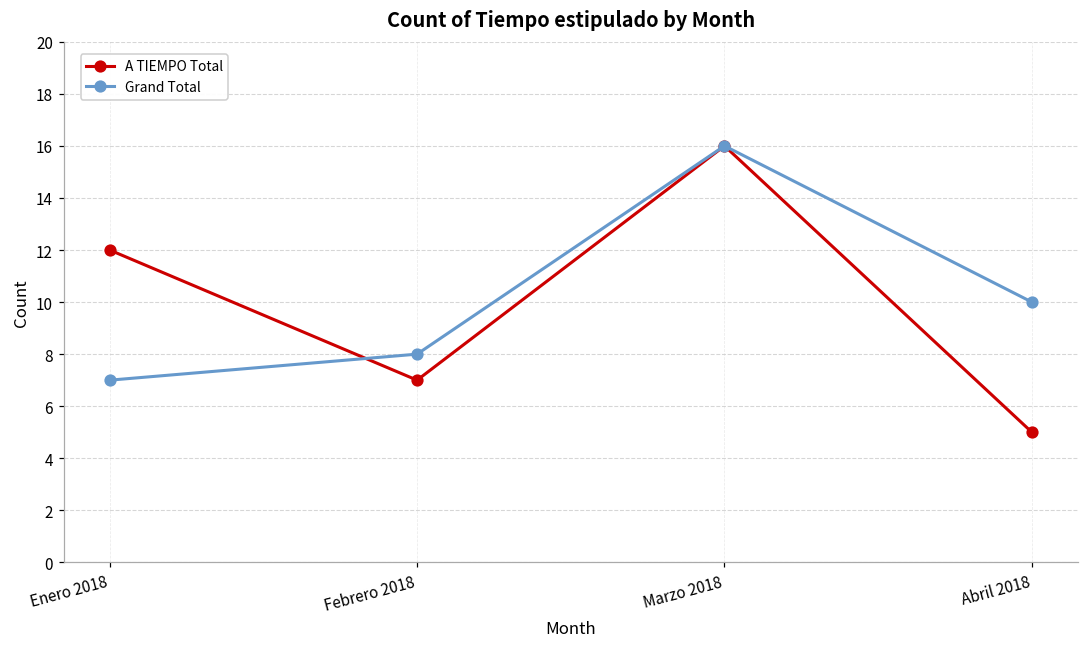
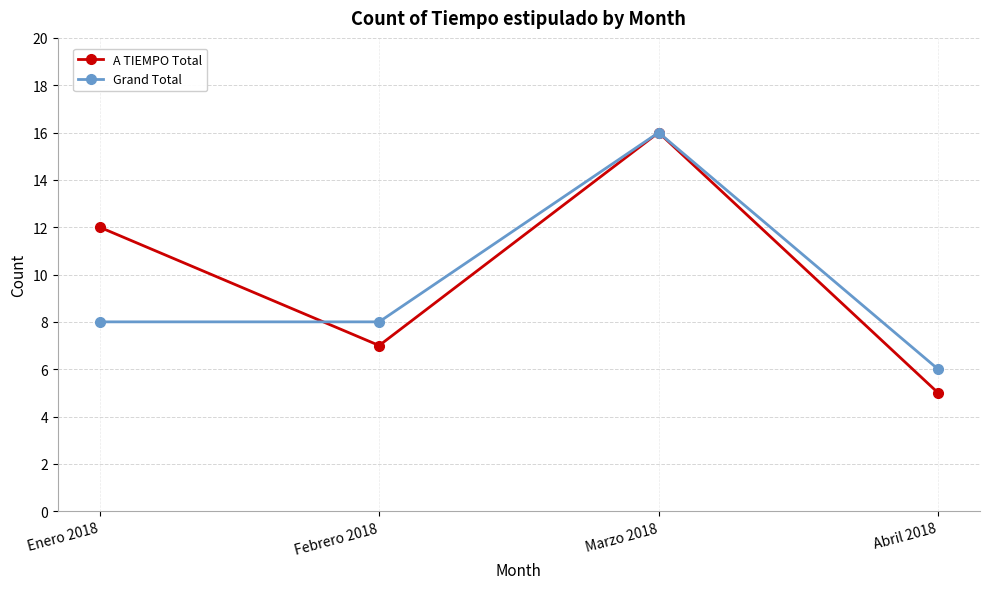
Grand Total, Enero 2018: 7 -> 8
Grand Total, Abril 2018: 10 -> 6
